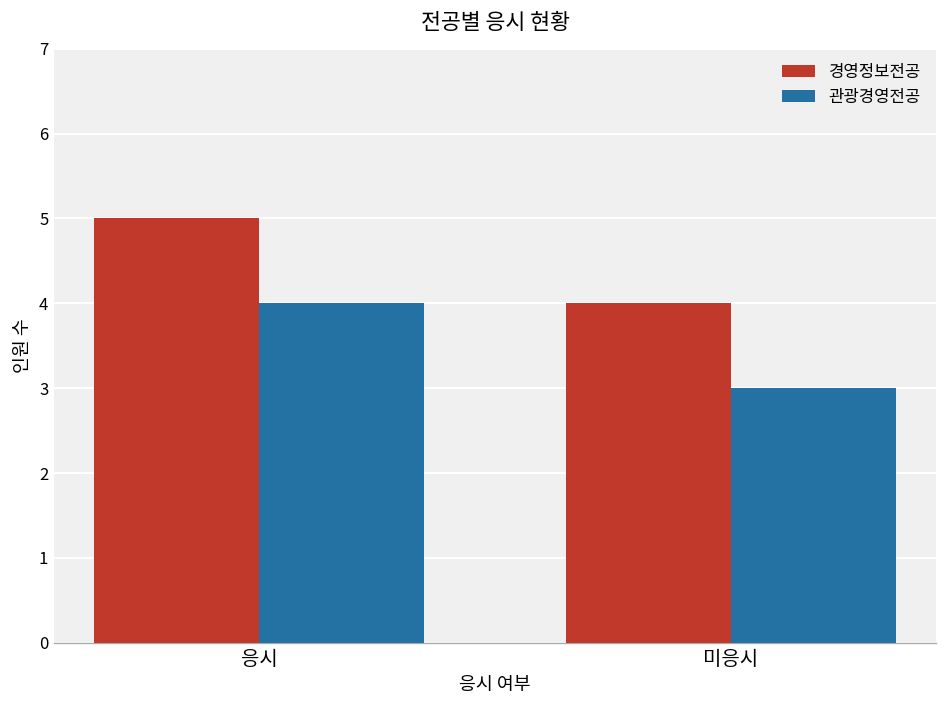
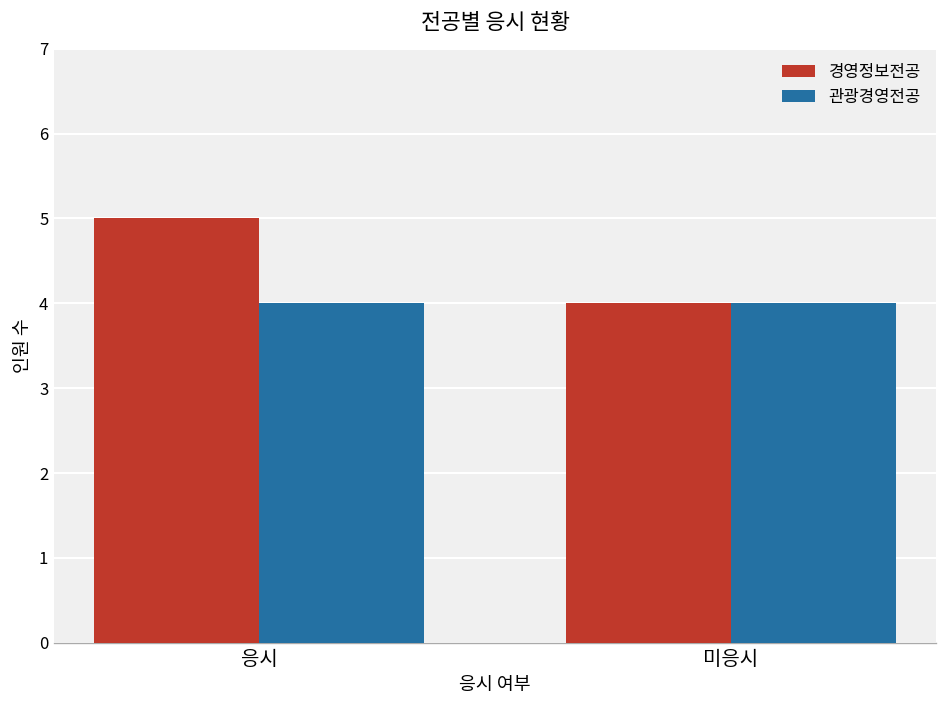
관광경영전공, 미응시: 3 -> 4
